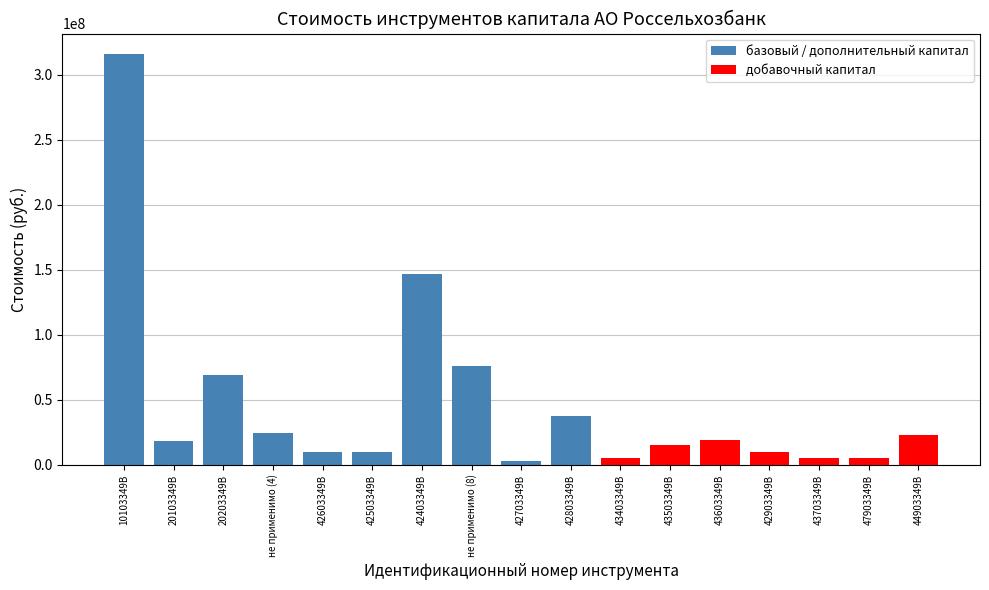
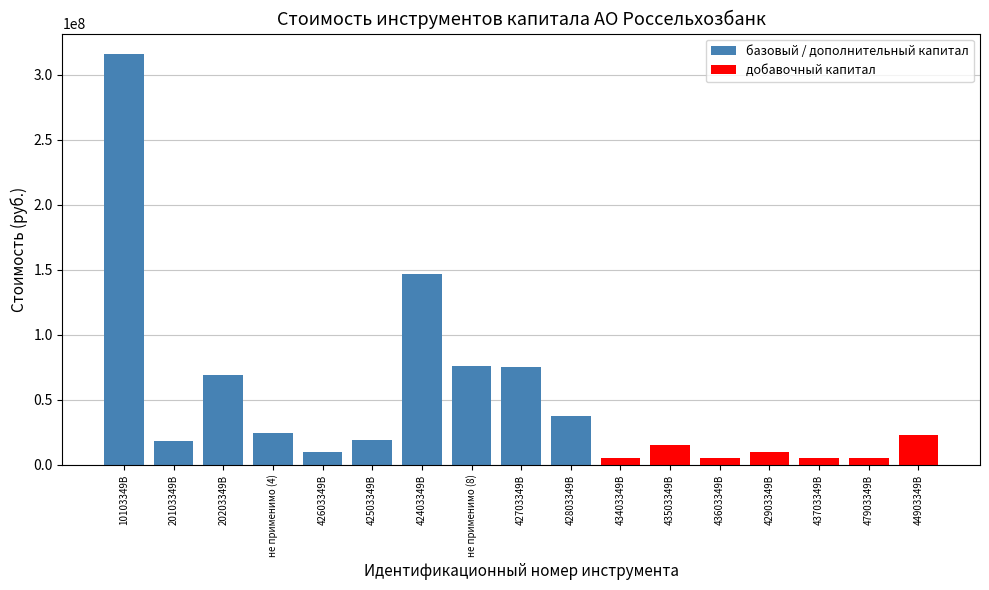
базовый / дополнительный капитал, 42503349B: 10000000 -> 19000000
базовый / дополнительный капитал, 42703349B: 3000000 -> 76000000
добавочный капитал, 43603349B: 19000000 -> 5000000
